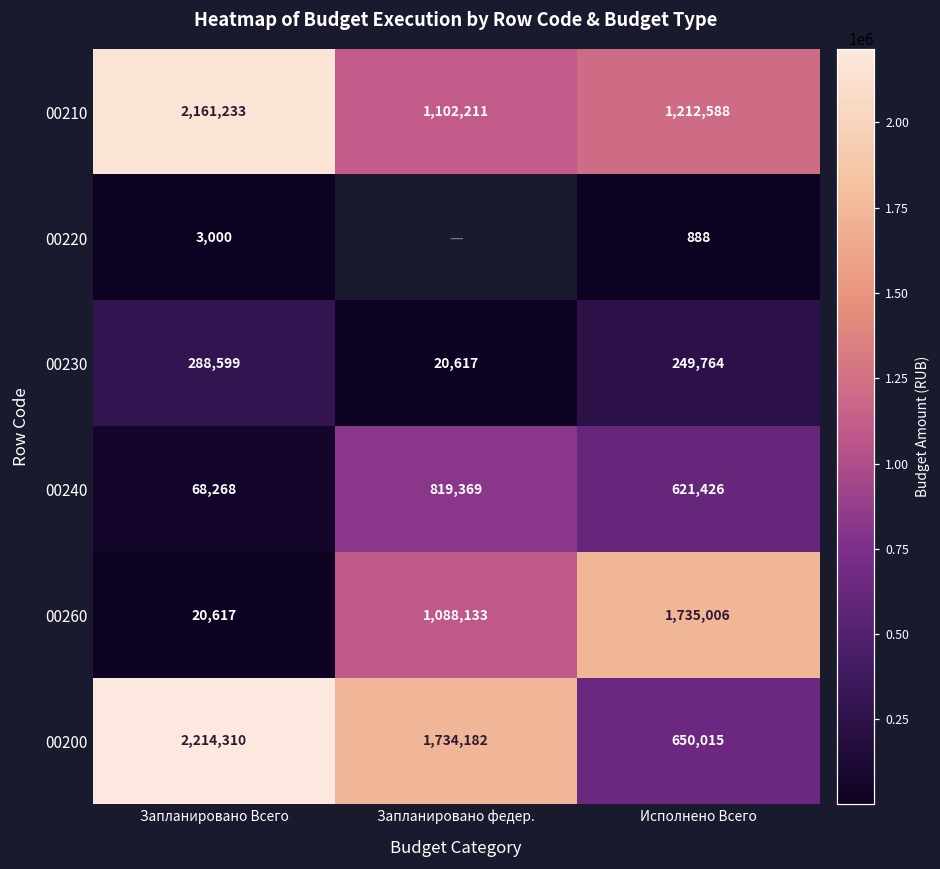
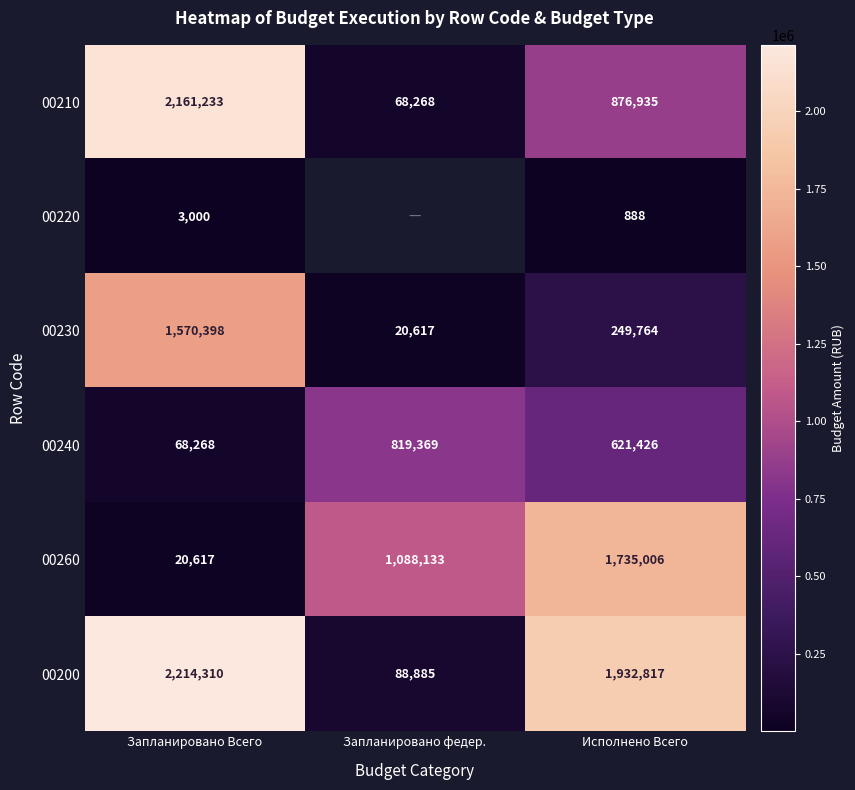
00210, Запланировано федер.: 1,102,211 -> 68,268
00210, Исполнено Всего: 1,212,588 -> 876,935
00230, Запланировано Всего: 288,599 -> 1,570,398
00200, Запланировано федер.: 1,734,182 -> 88,885
00200, Исполнено Всего: 650,015 -> 1,932,817
